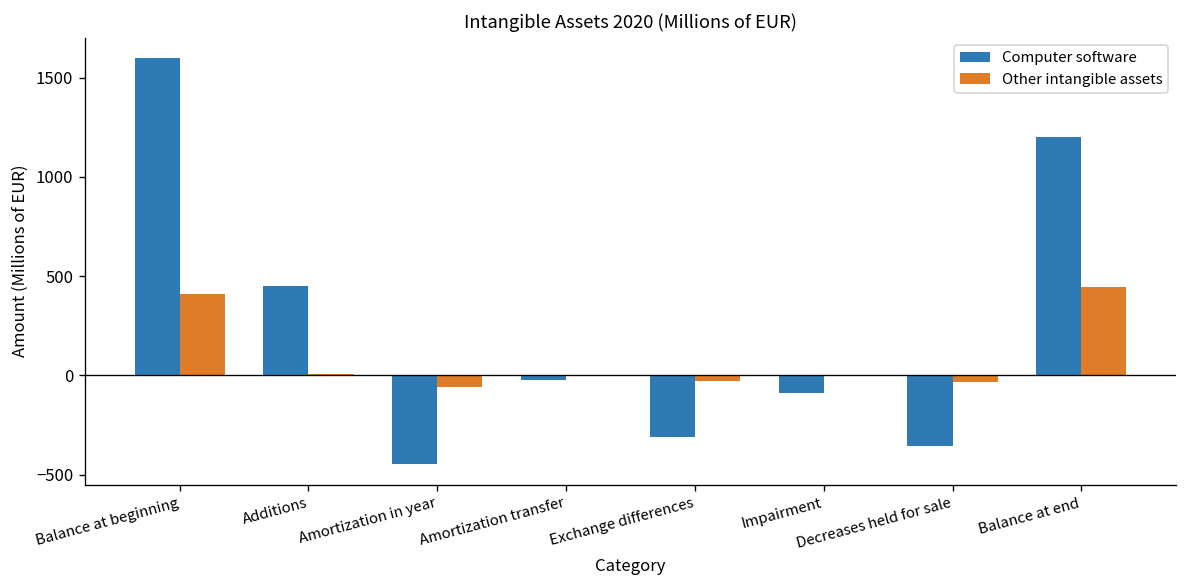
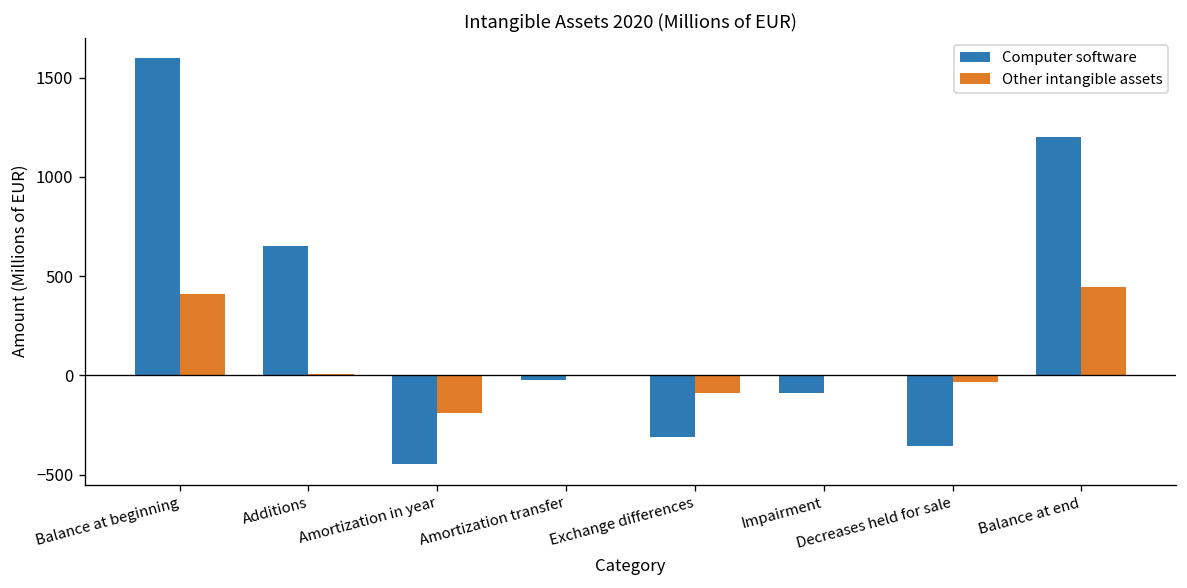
Computer software, Additions: 450 -> 650
Other intangible assets, Amortization in year: -60 -> -190
Other intangible assets, Exchange differences: -30 -> -90
